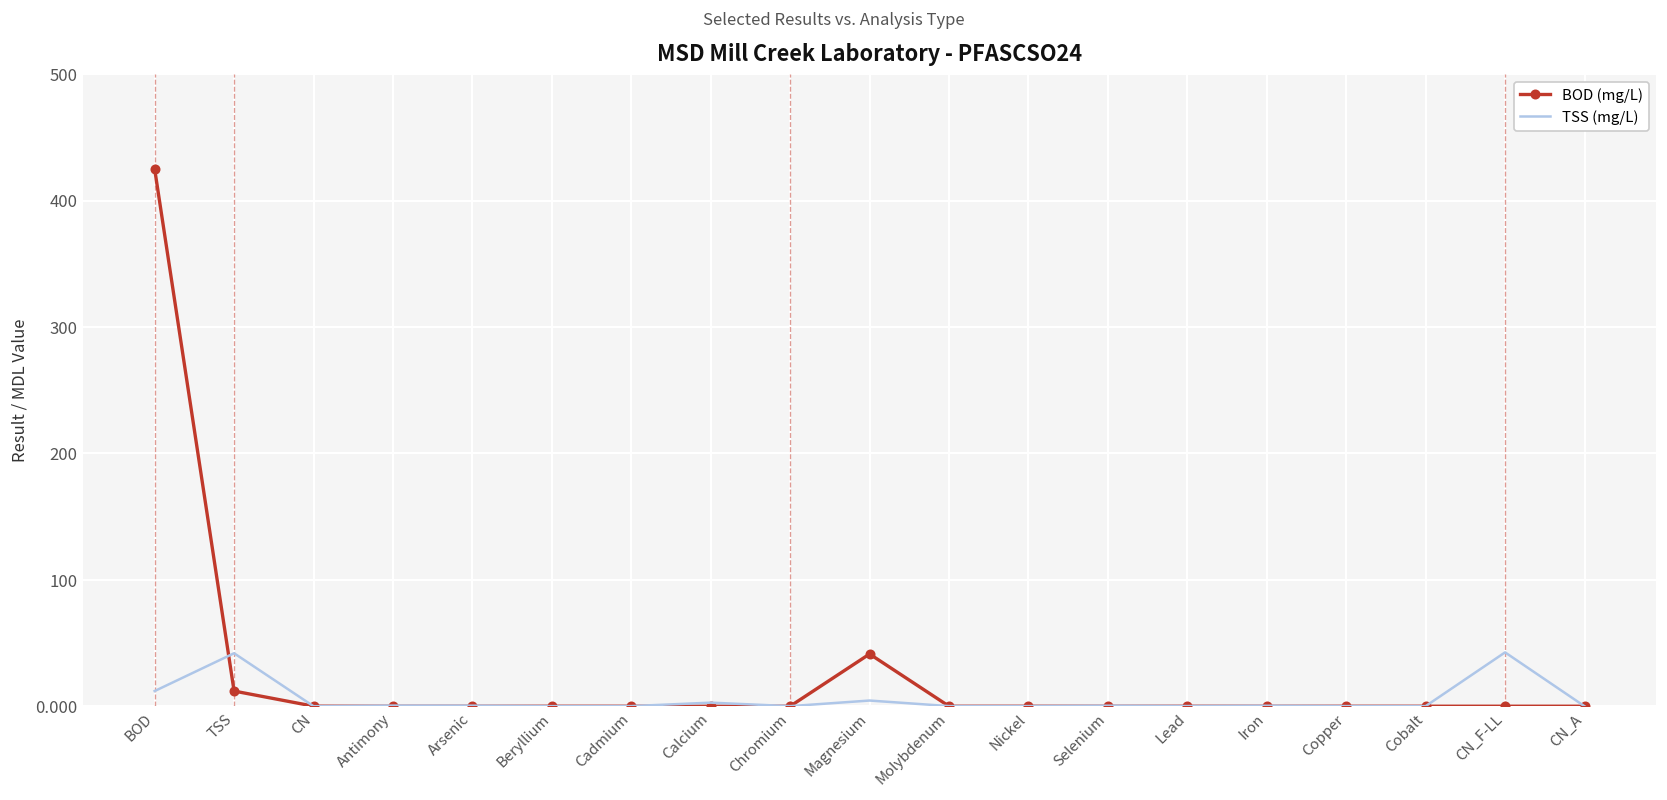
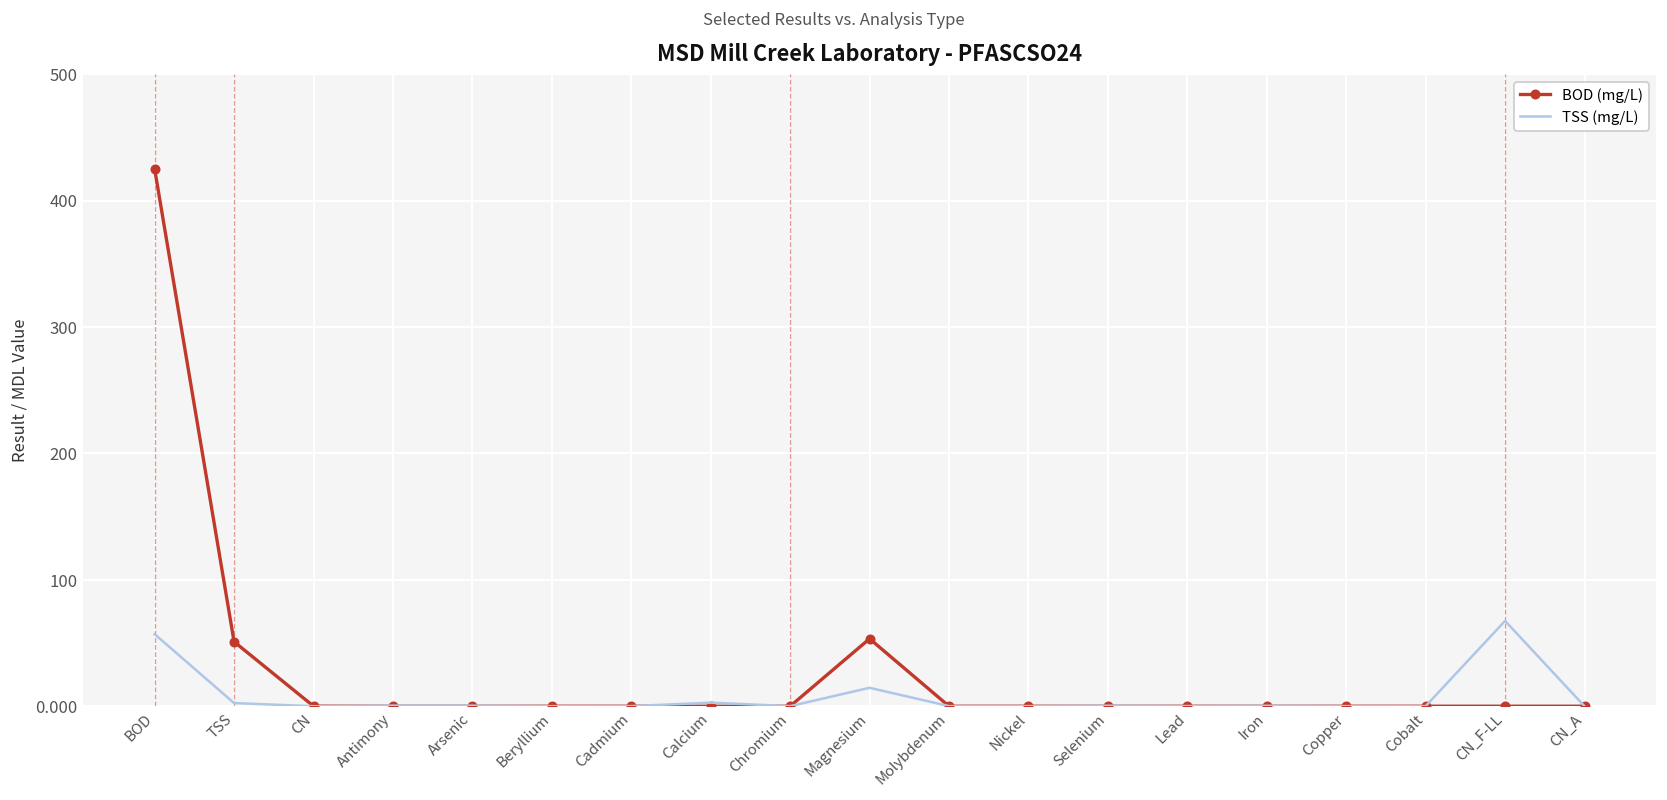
TSS (mg/L), BOD: 12 -> 57
BOD (mg/L), TSS: 12 -> 51
TSS (mg/L), TSS: 42 -> 3
BOD (mg/L), Magnesium: 41 -> 53
TSS (mg/L), Magnesium: 5 -> 15
TSS (mg/L), CN_F-LL: 43 -> 68
